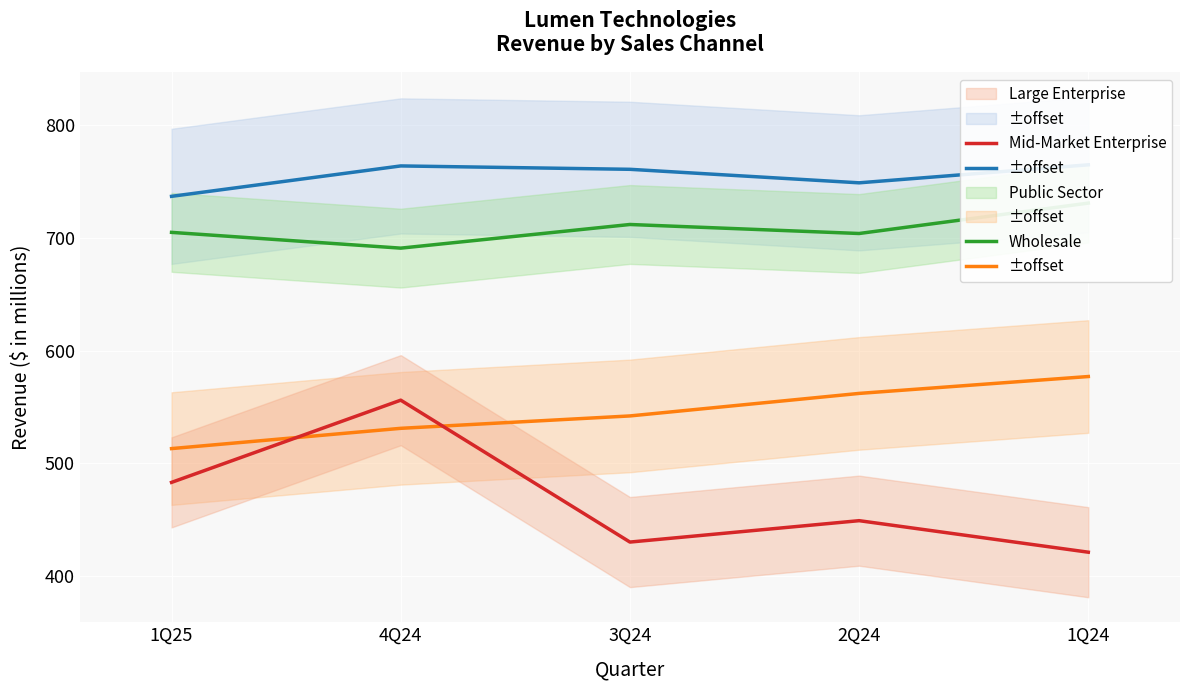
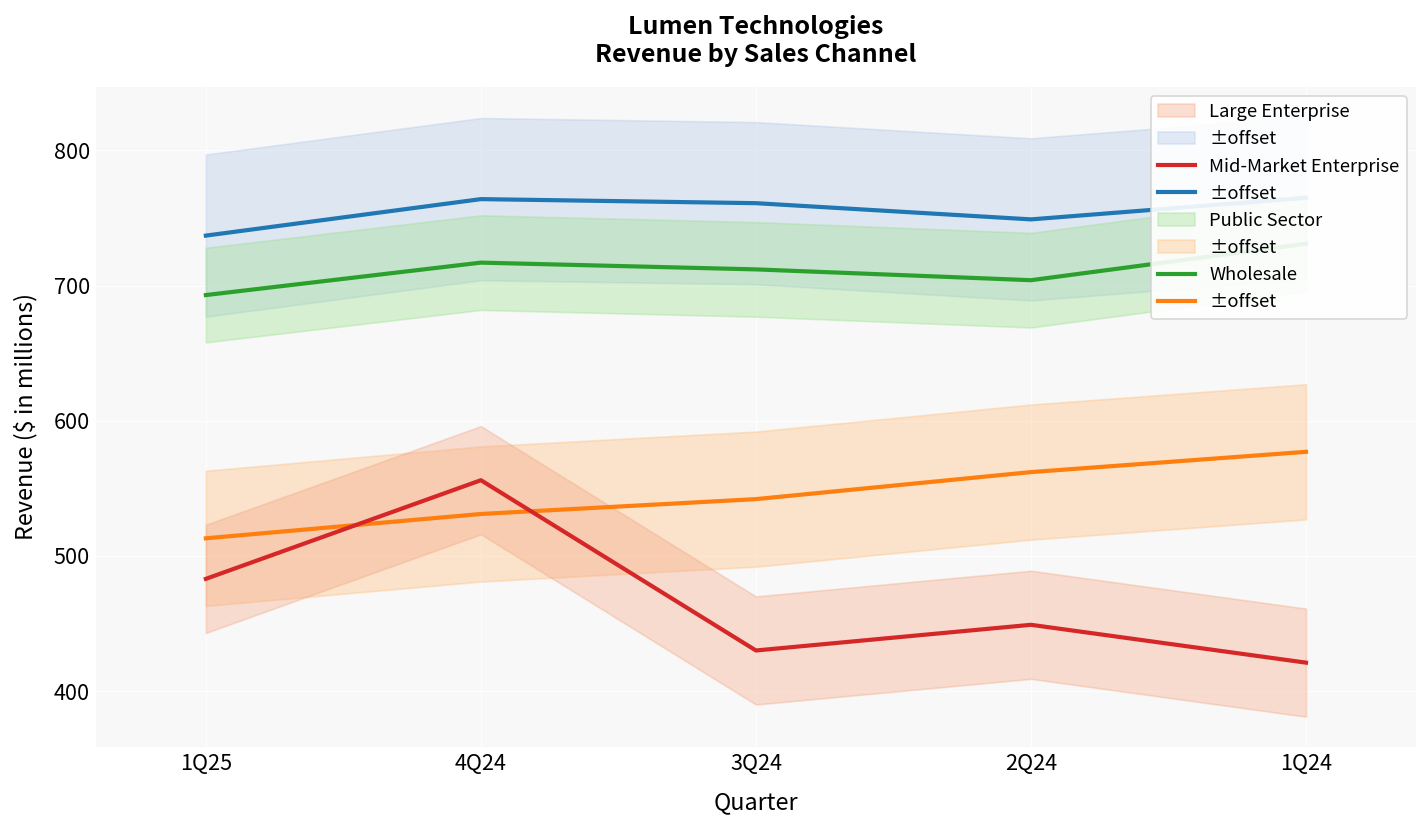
Wholesale, 1Q25: 705 -> 693
Wholesale, 4Q24: 691 -> 717
